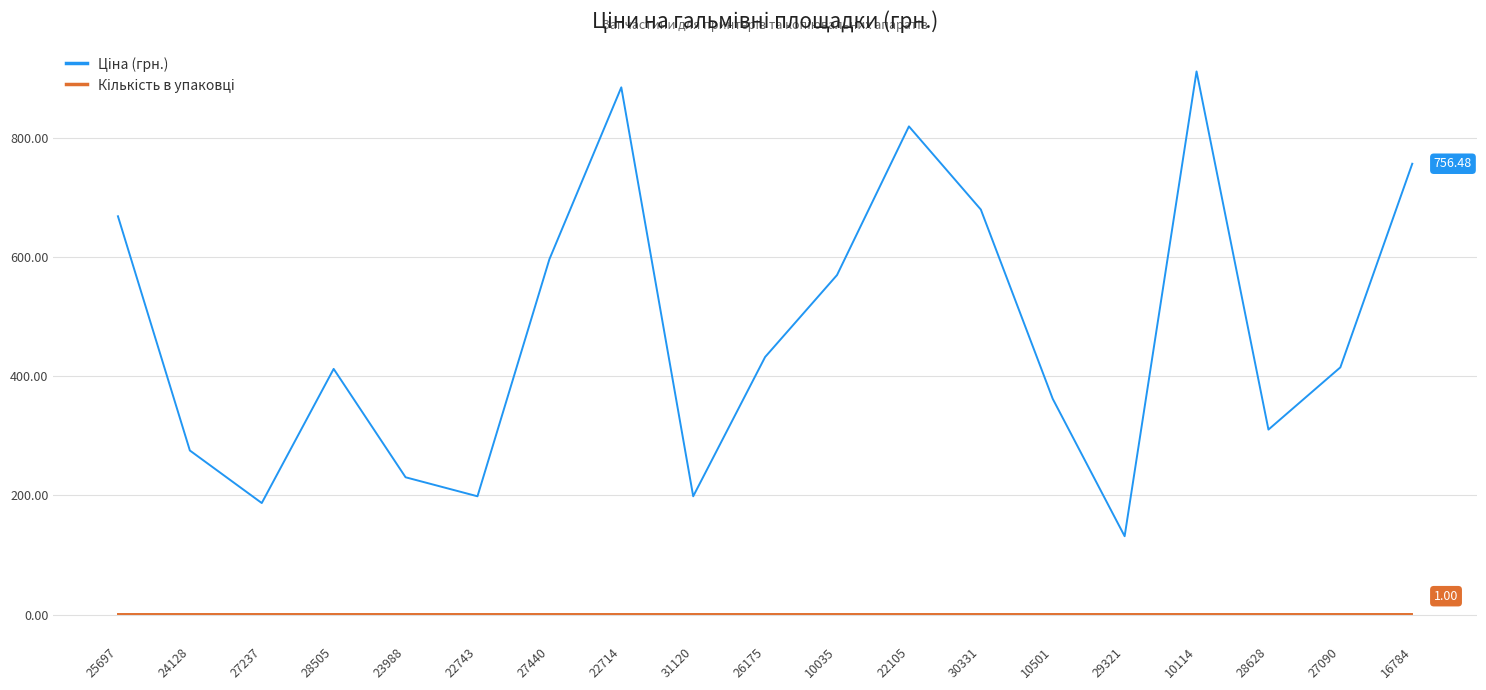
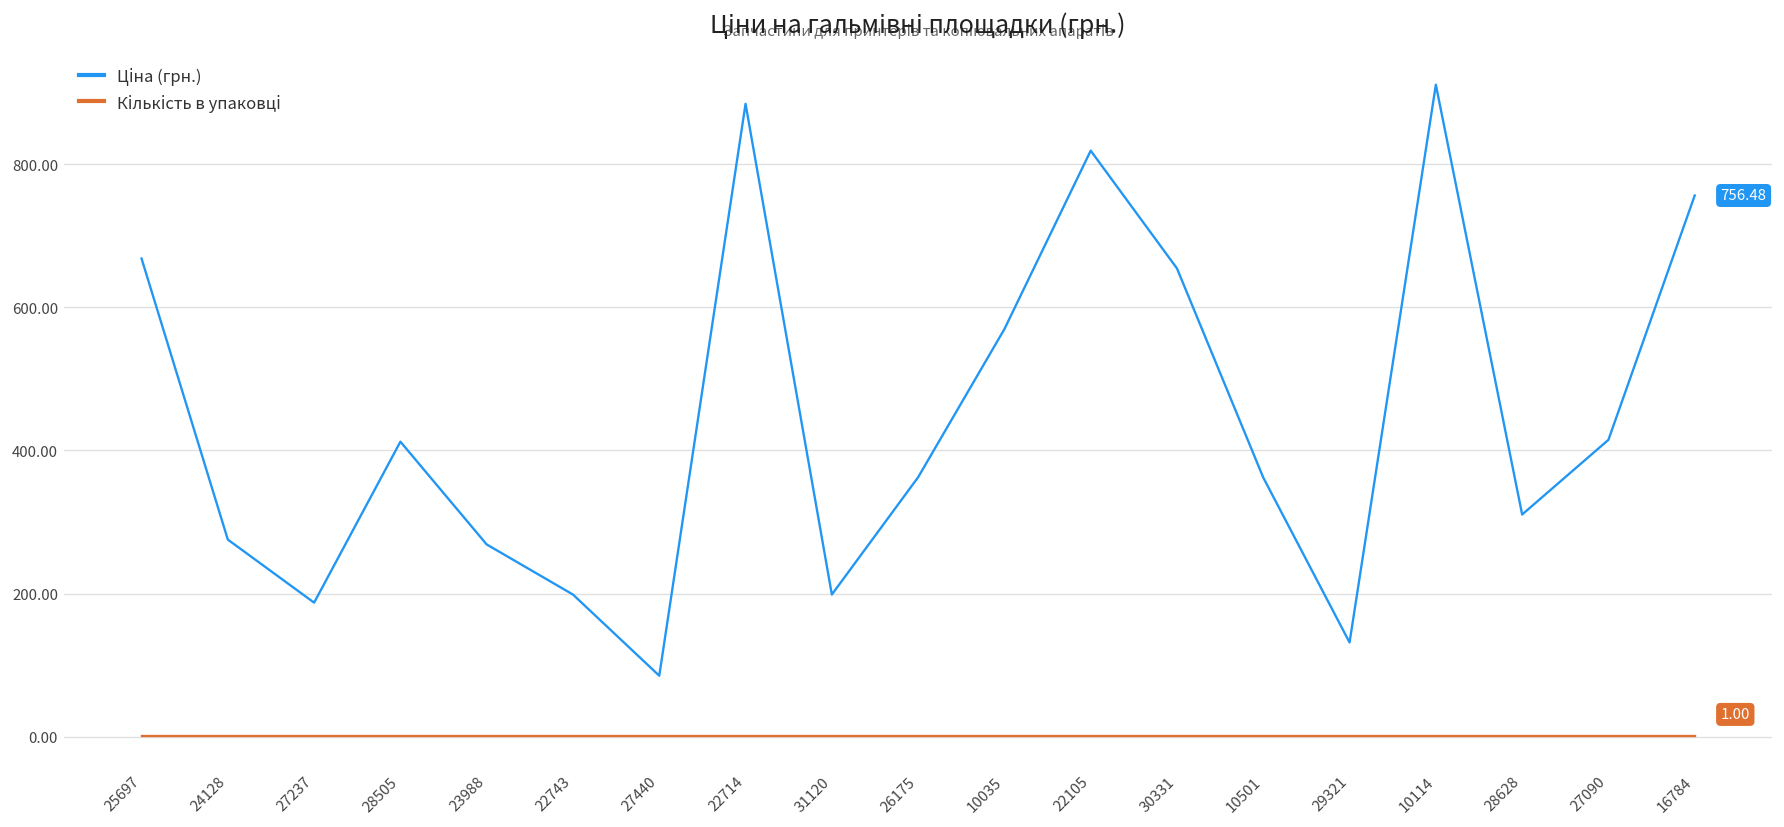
Ціна (грн.), 23988: 230 -> 270
Ціна (грн.), 27440: 600 -> 90
Ціна (грн.), 26175: 430 -> 360
Ціна (грн.), 30331: 680 -> 650
